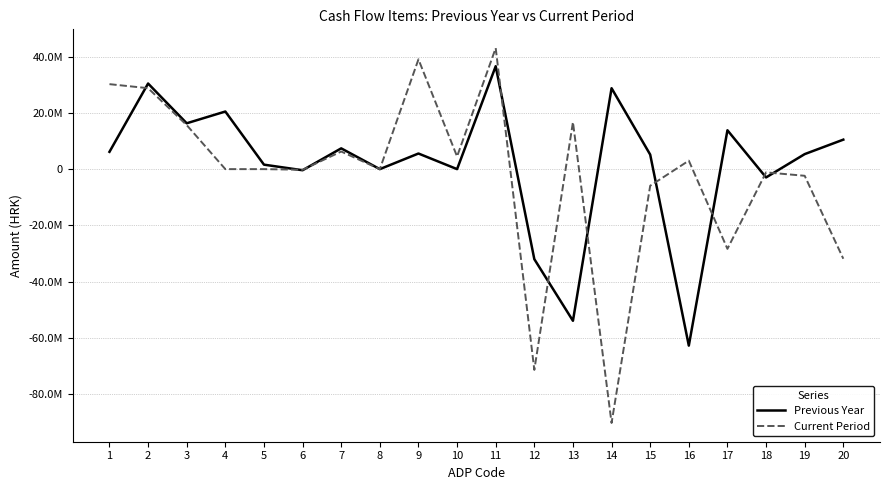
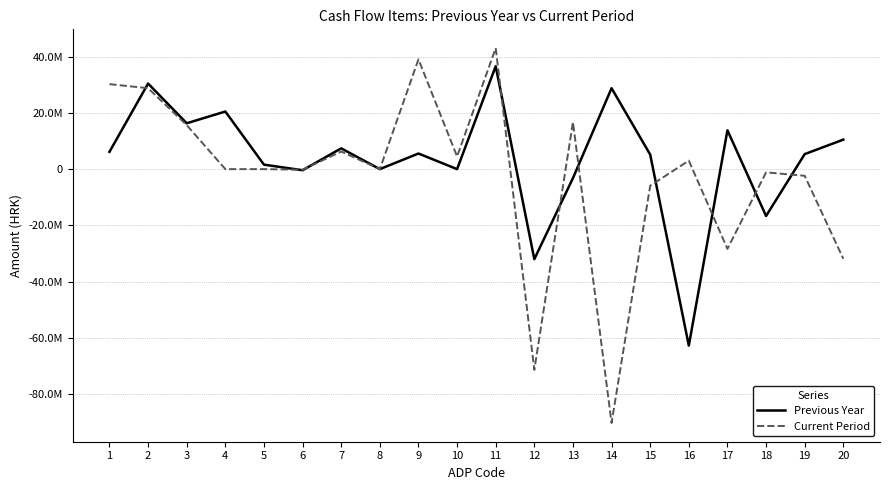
Previous Year, 13: -54000000 -> -3000000
Previous Year, 18: -3000000 -> -17000000
